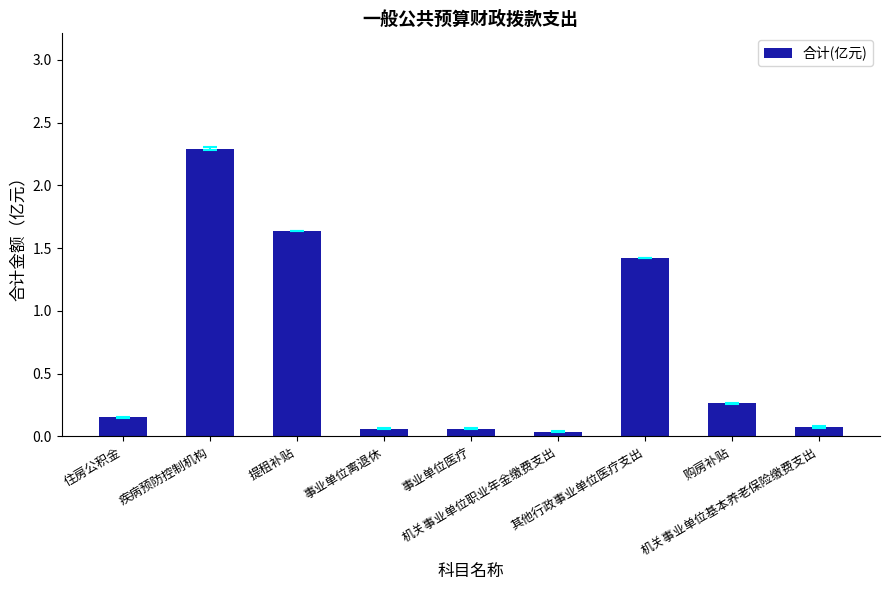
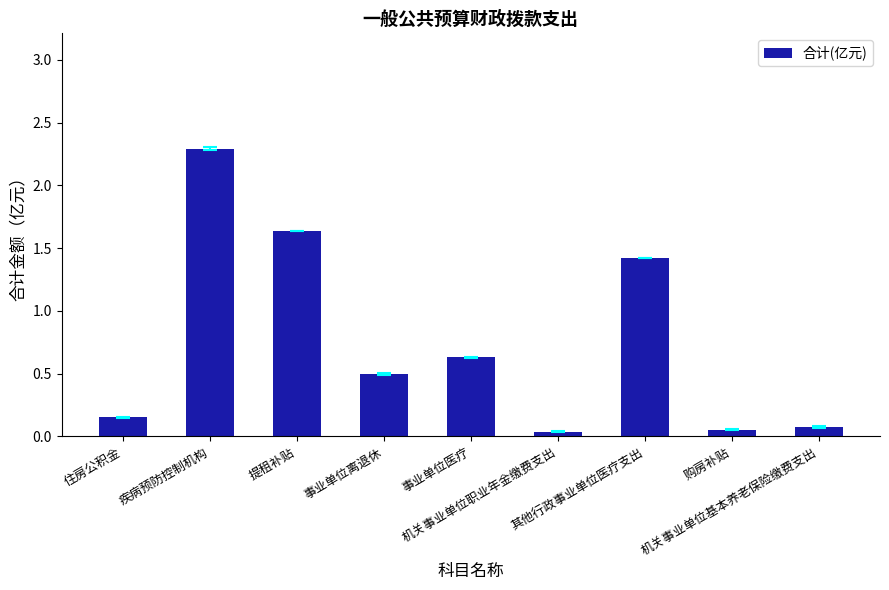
合计(亿元), 事业单位离退休: 0.06 -> 0.50
合计(亿元), 事业单位医疗: 0.06 -> 0.63
合计(亿元), 购房补贴: 0.26 -> 0.05
